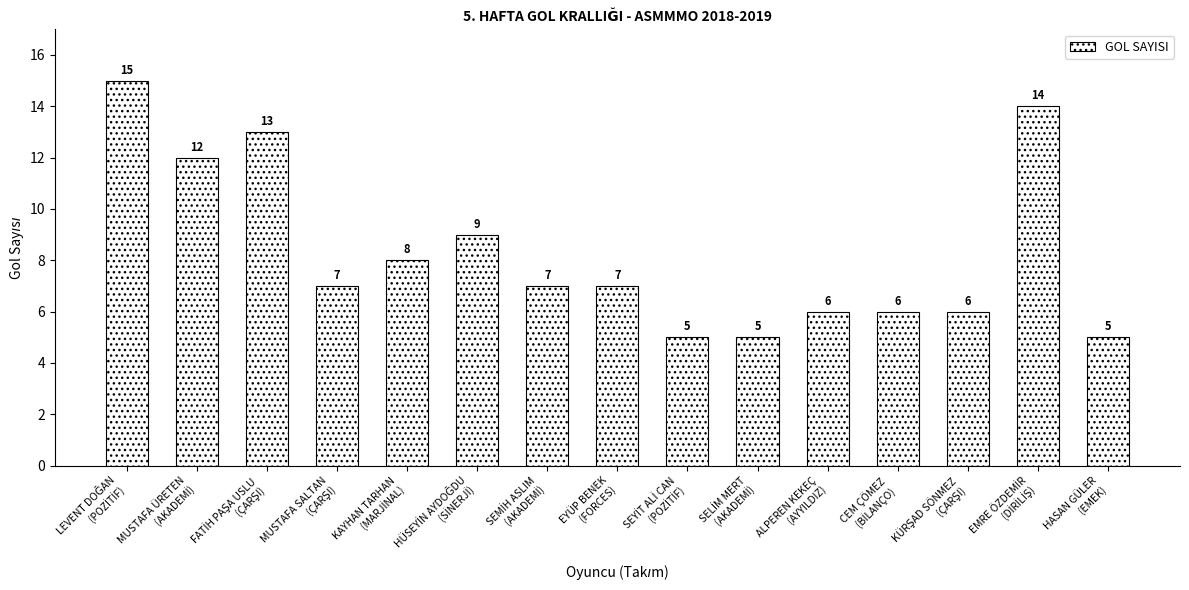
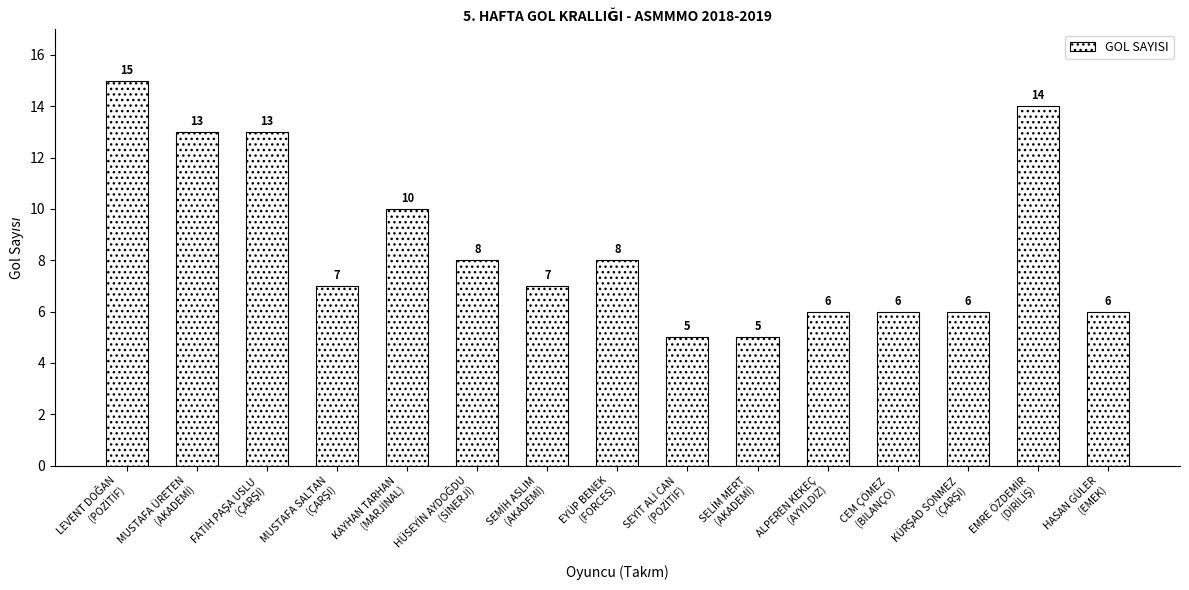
MUSTAFA ÜRETEN (AKADEMİ): 12 -> 13
KAYHAN TARHAN (MARJİNAL): 8 -> 10
HÜSEYİN AYDOĞDU (SİNERJİ): 9 -> 8
EYÜP BENEK (FORCES): 7 -> 8
HASAN GÜLER (EMEK): 5 -> 6
